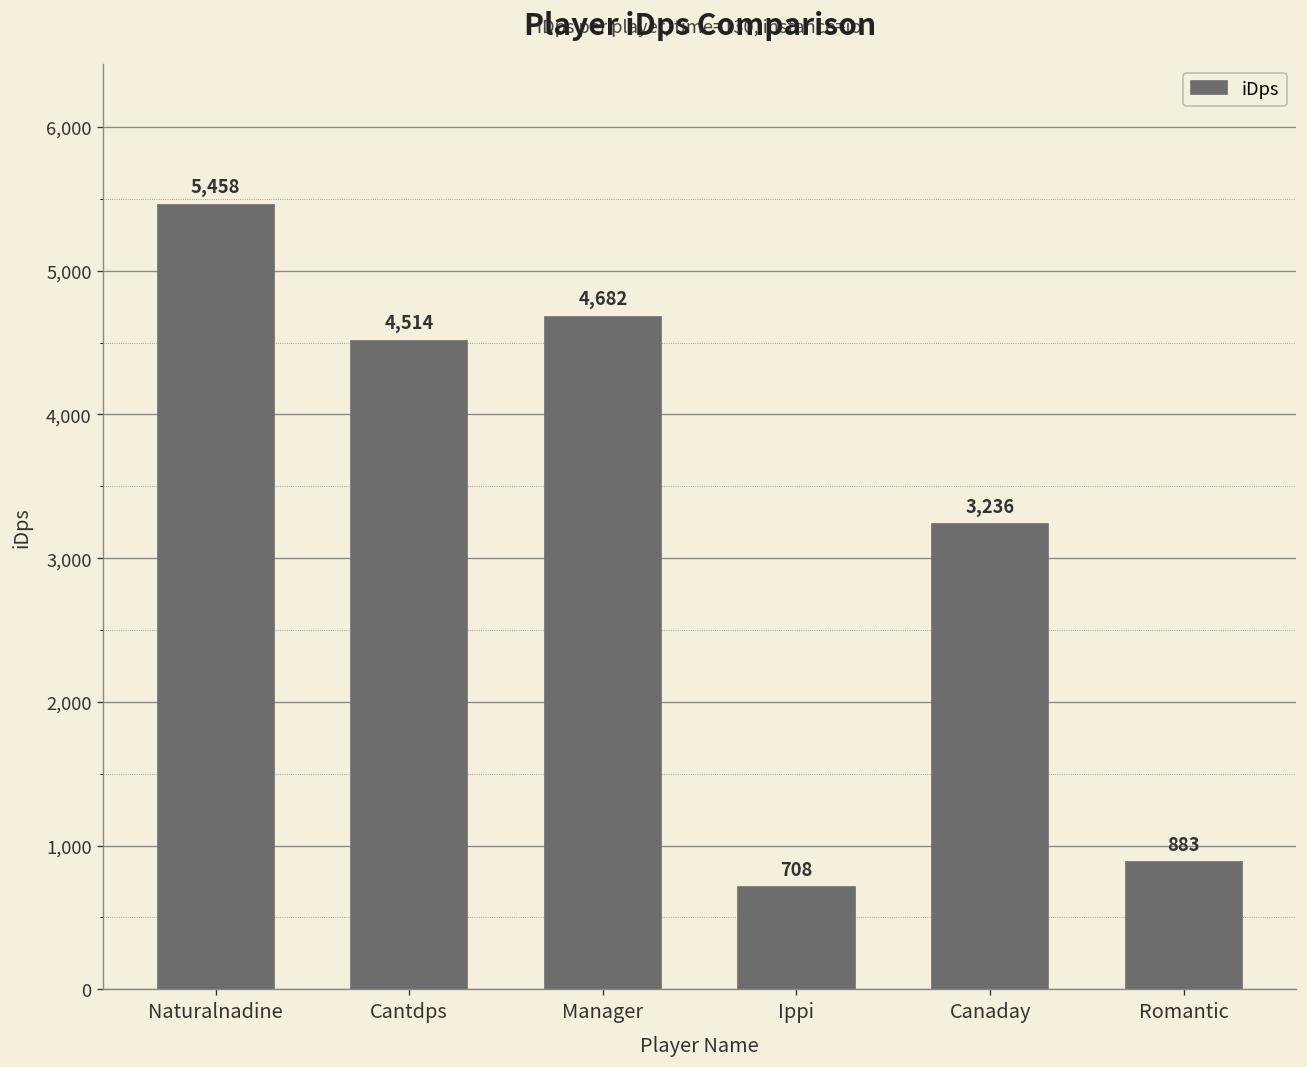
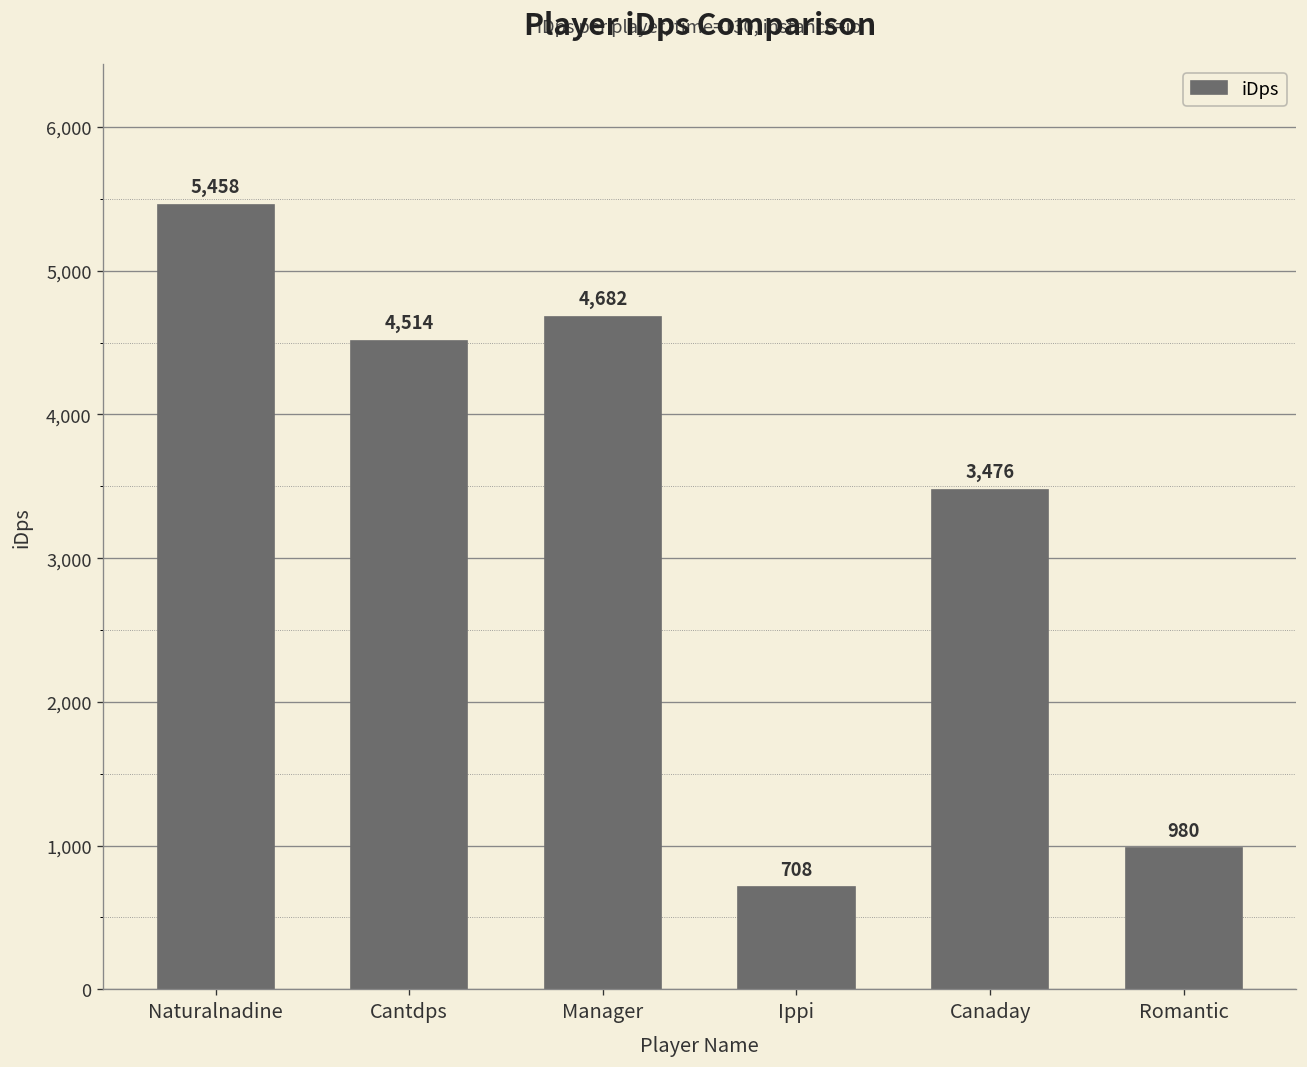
Canaday: 3,236 -> 3,476
Romantic: 883 -> 980
